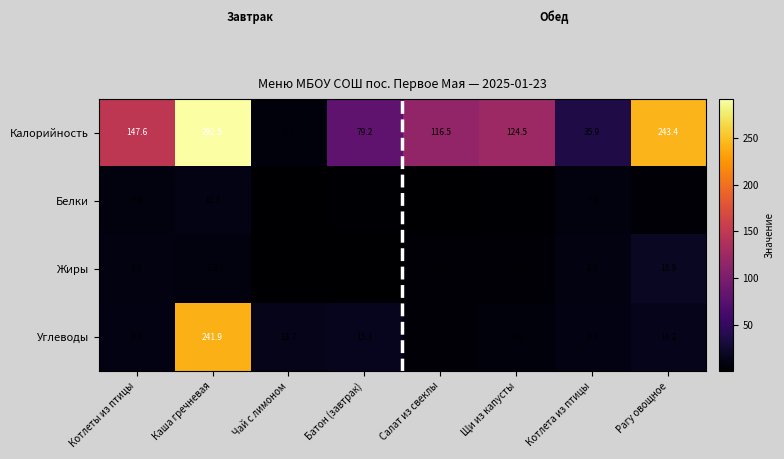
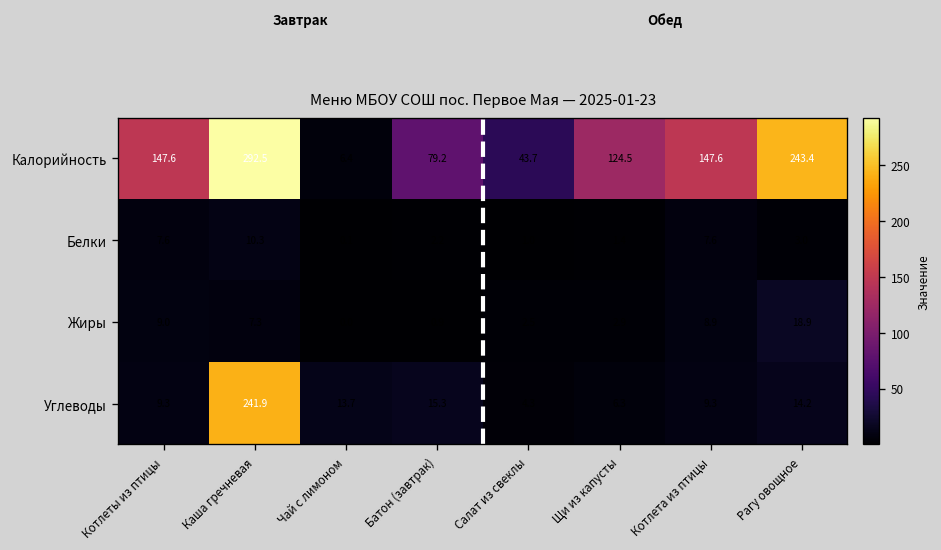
Калорийность, Салат из свеклы: 116.5 -> 43.7
Калорийность, Котлета из птицы: 35.9 -> 147.6
